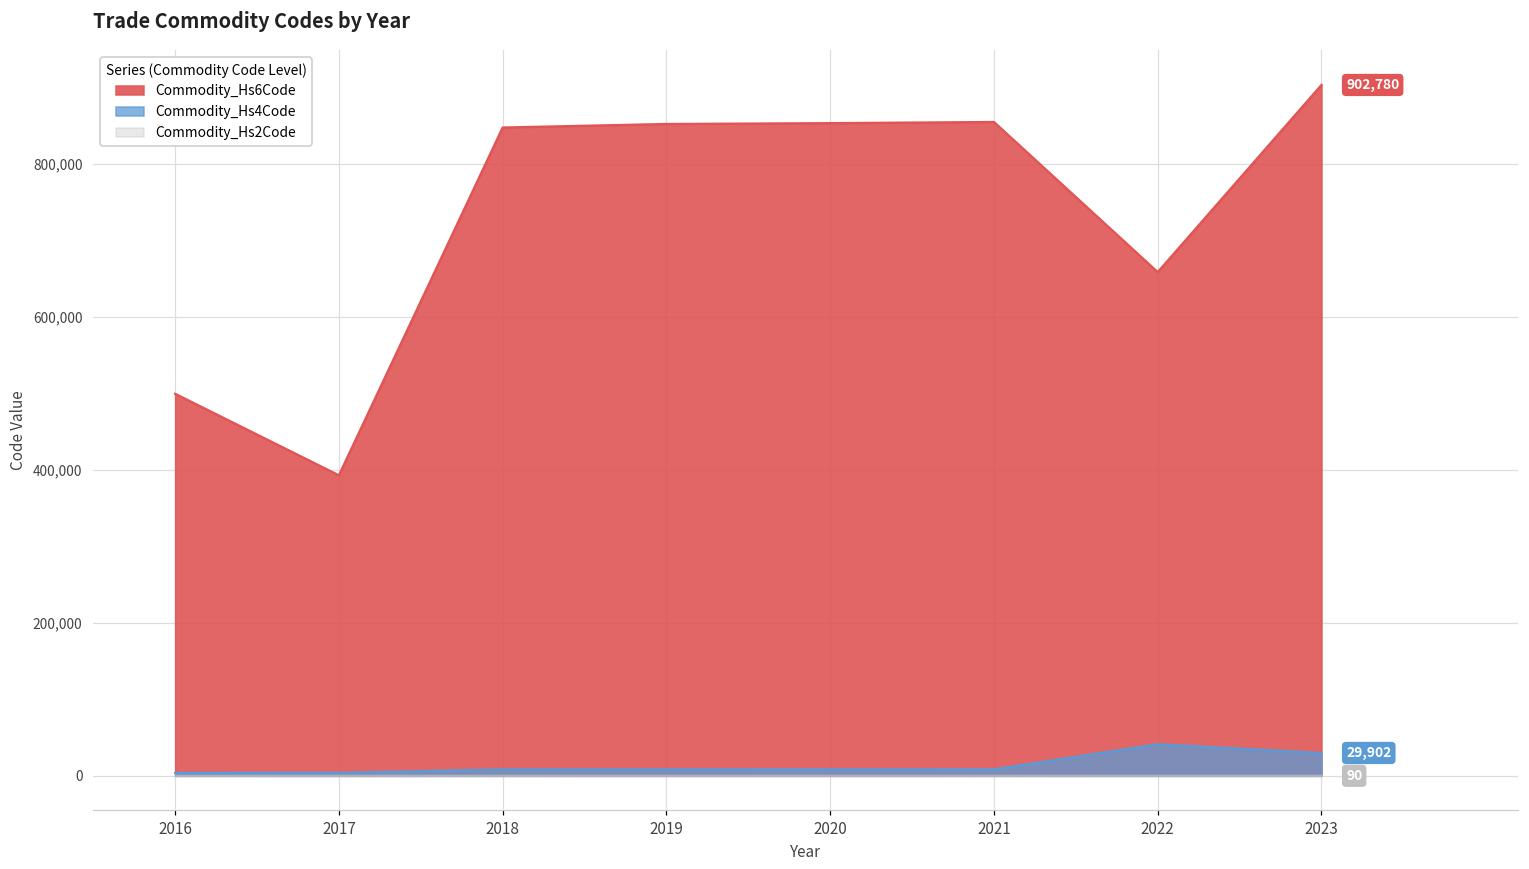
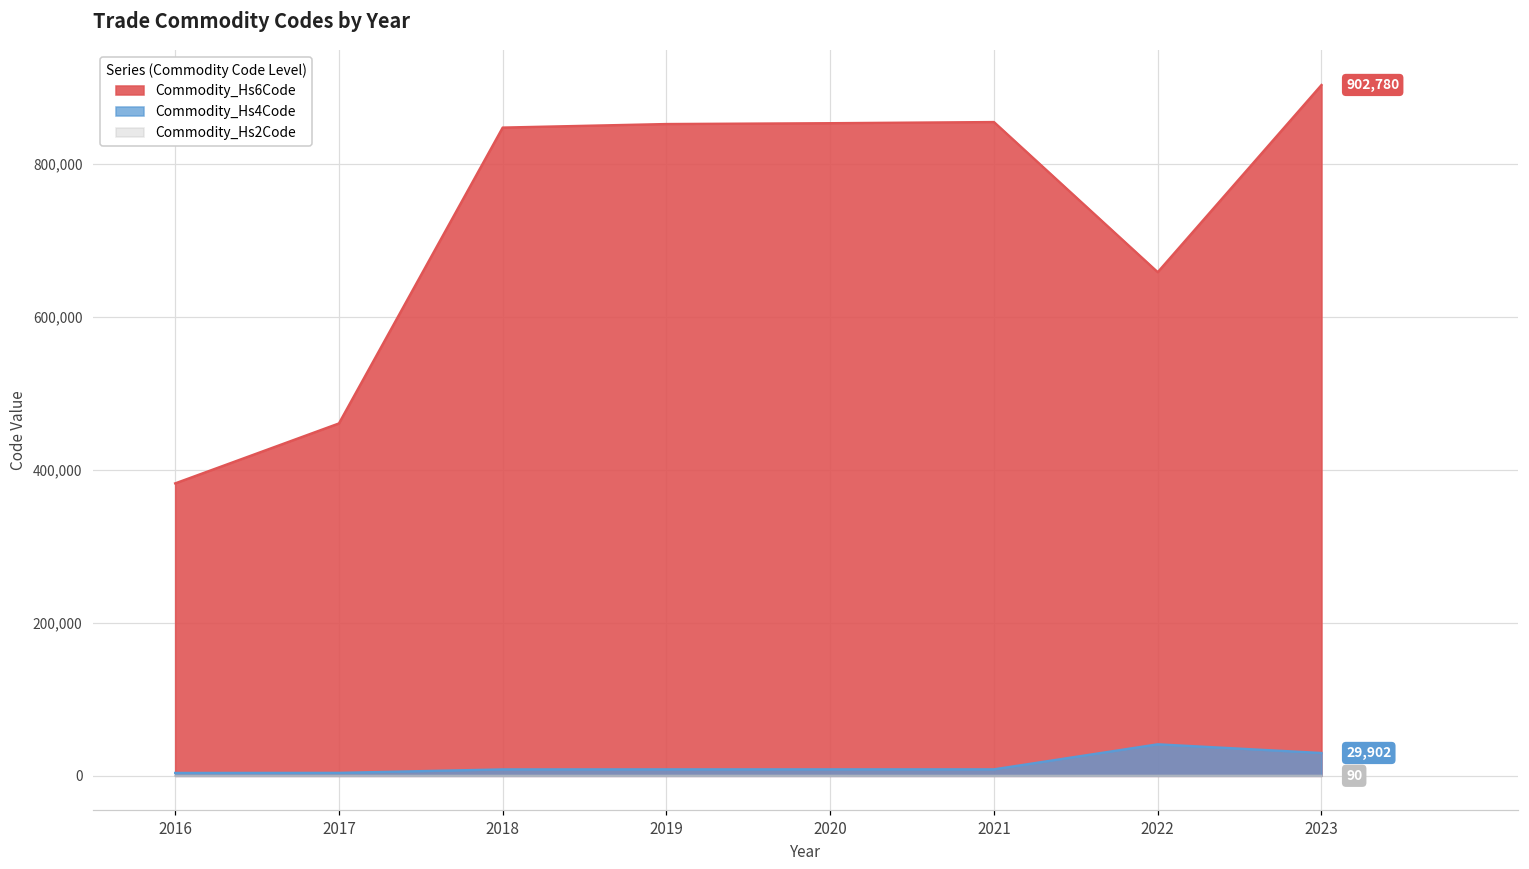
Commodity_Hs6Code, 2016: 500,000 -> 380,000
Commodity_Hs6Code, 2017: 390,000 -> 460,000
